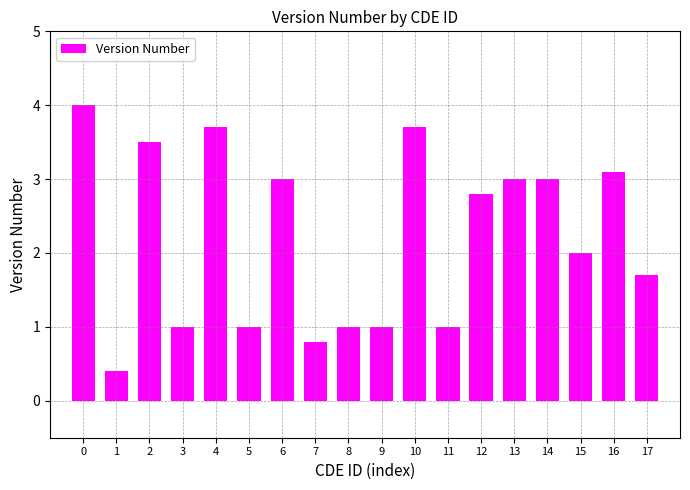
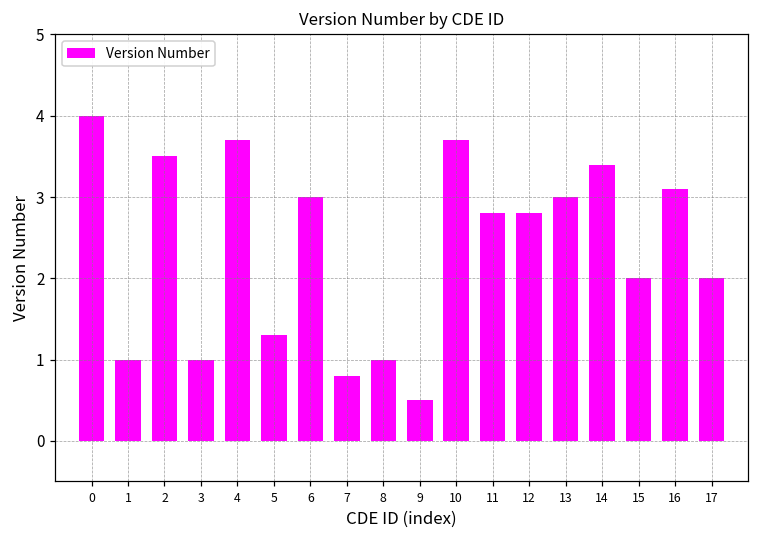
1: 0.4 -> 1.0
5: 1.0 -> 1.3
9: 1.0 -> 0.5
11: 1.0 -> 2.8
14: 3.0 -> 3.4
17: 1.7 -> 2.0
